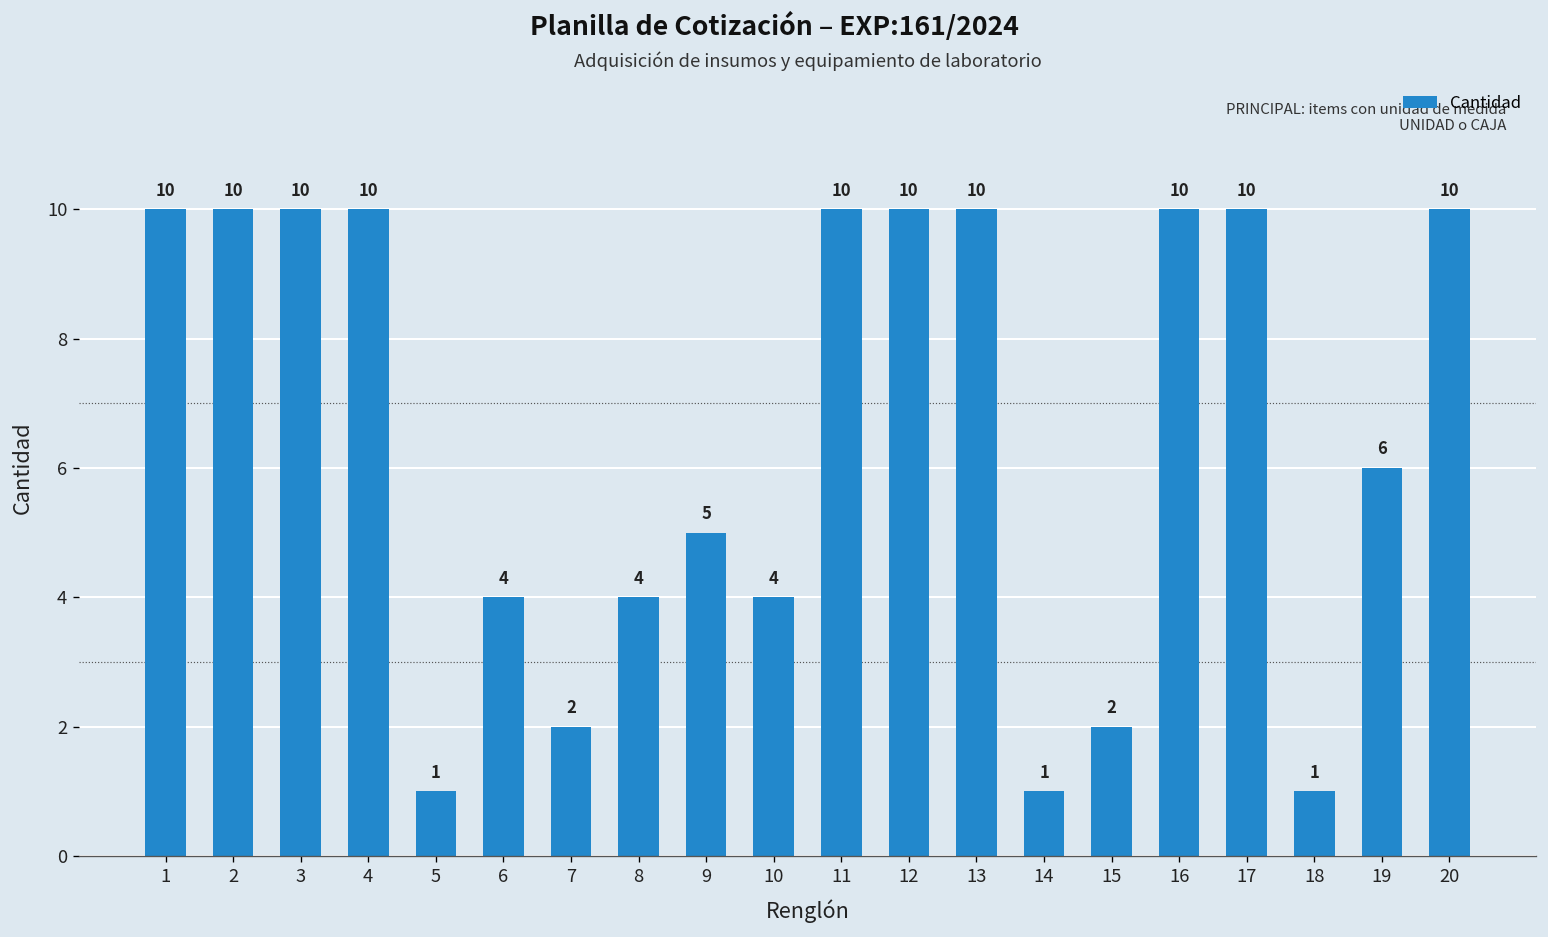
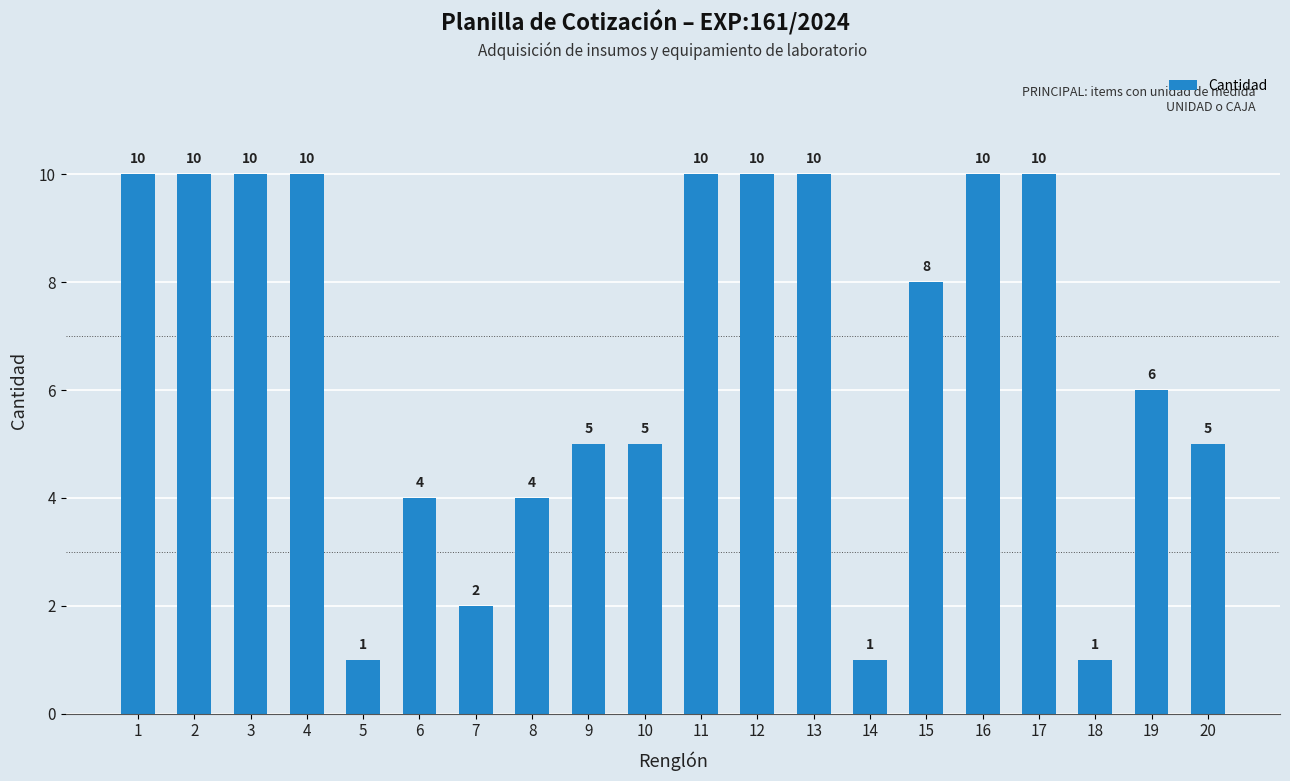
10: 4 -> 5
15: 2 -> 8
20: 10 -> 5
